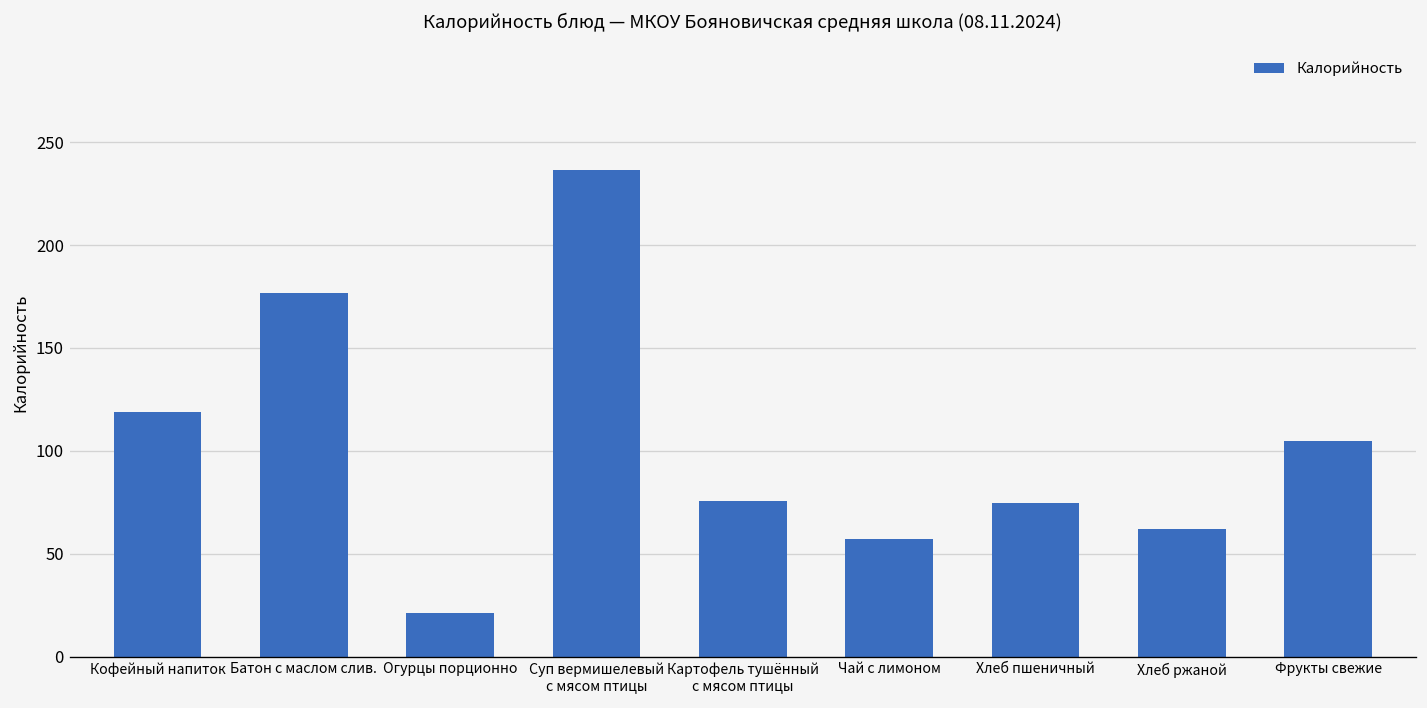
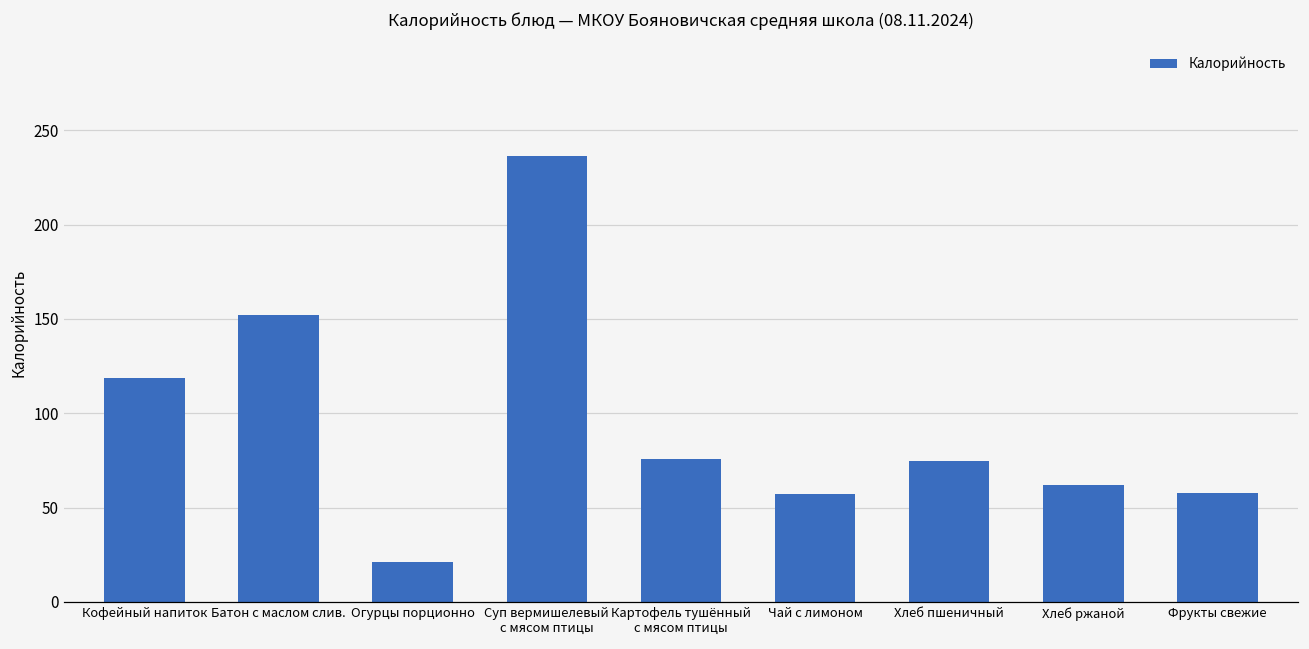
Батон с маслом слив.: 177 -> 152
Фрукты свежие: 105 -> 58
